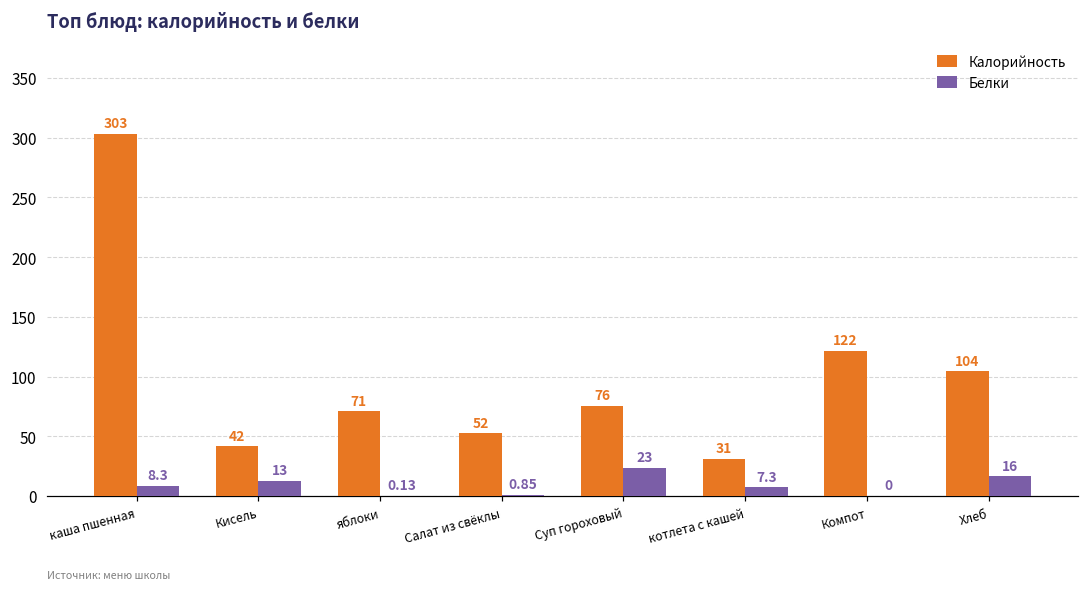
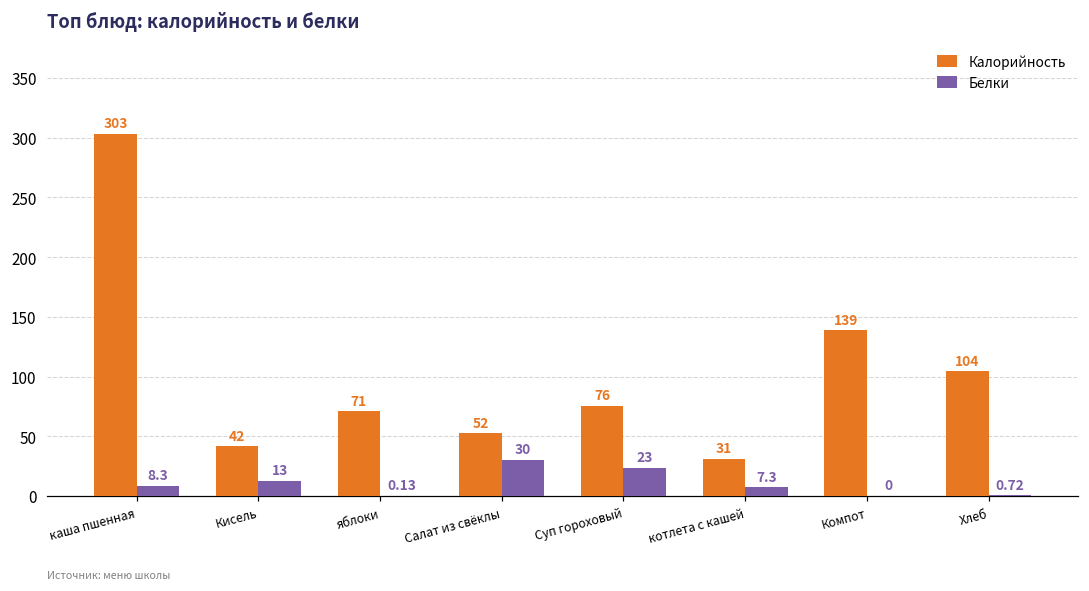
Белки, Салат из свёклы: 0.85 -> 30
Калорийность, Компот: 122 -> 139
Белки, Хлеб: 16 -> 0.72
